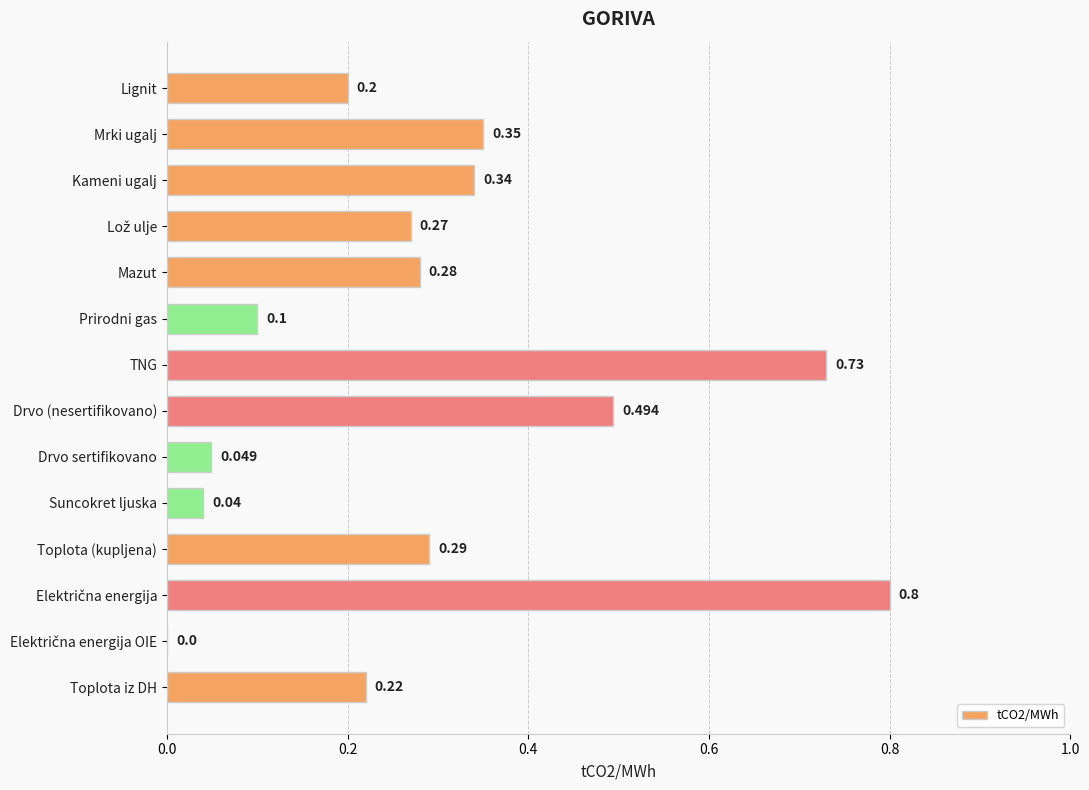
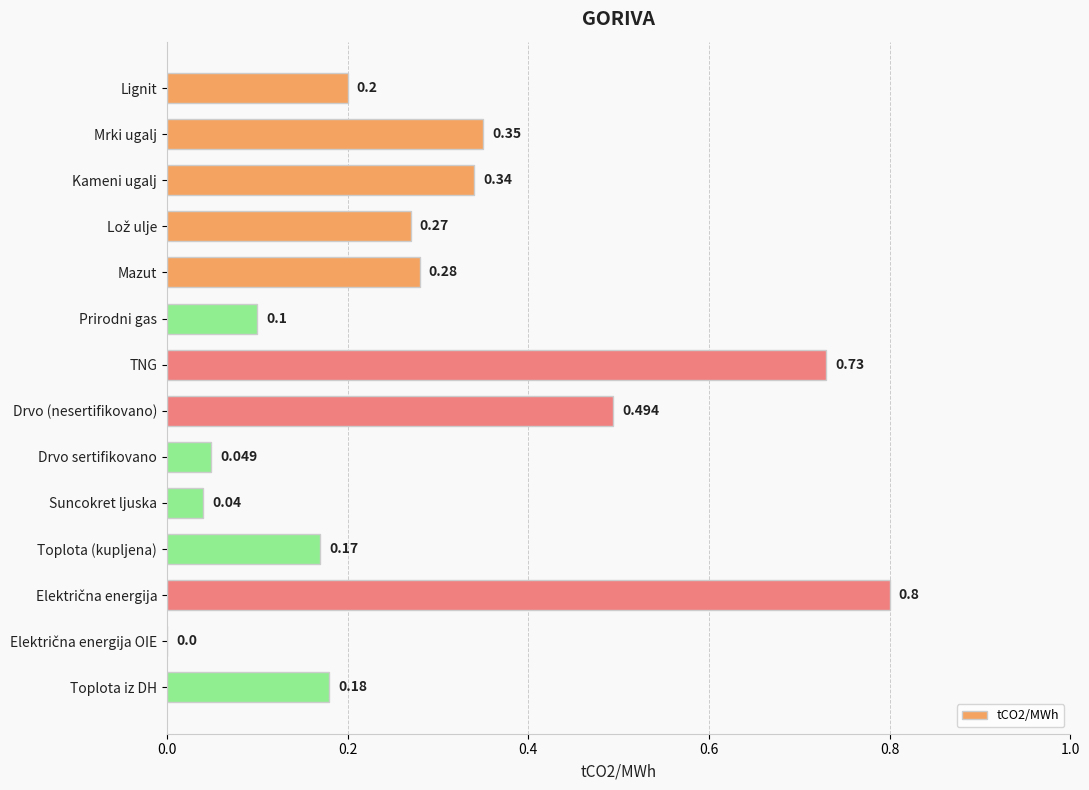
Toplota (kupljena): 0.29 -> 0.17
Toplota iz DH: 0.22 -> 0.18
